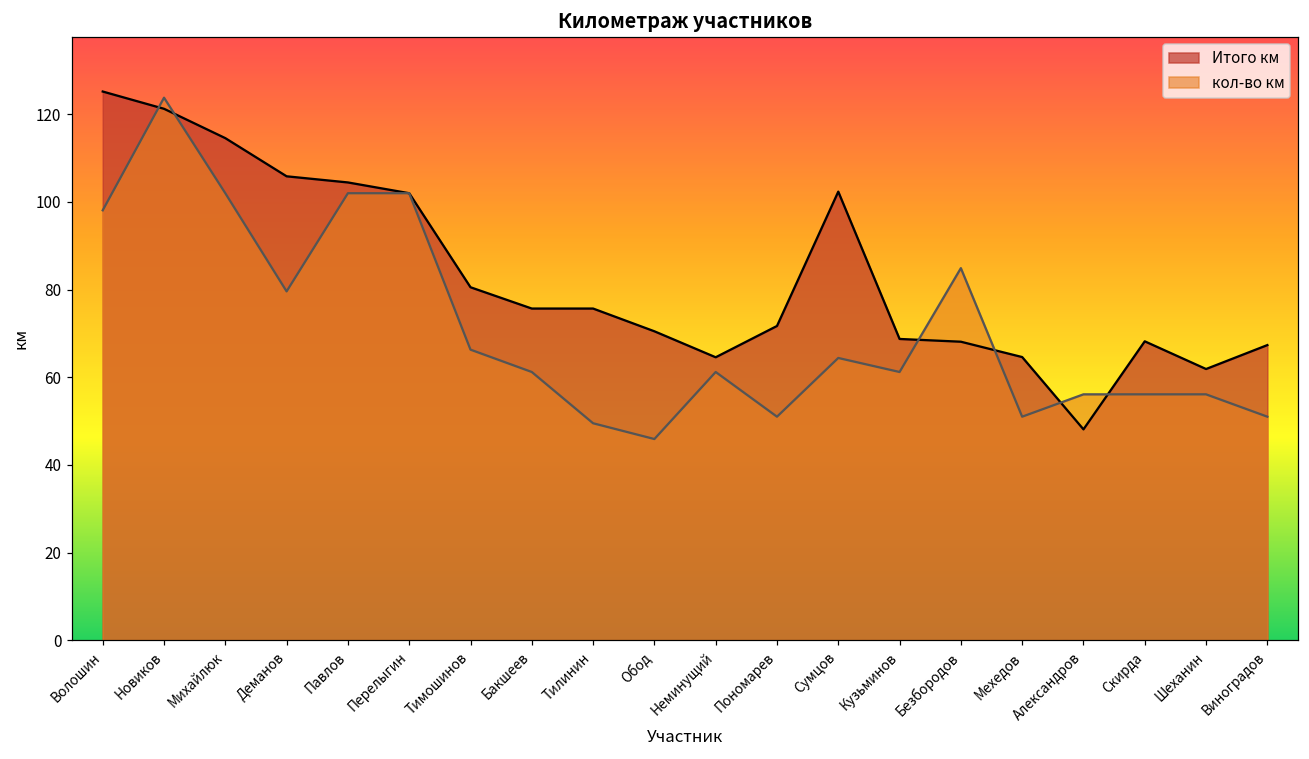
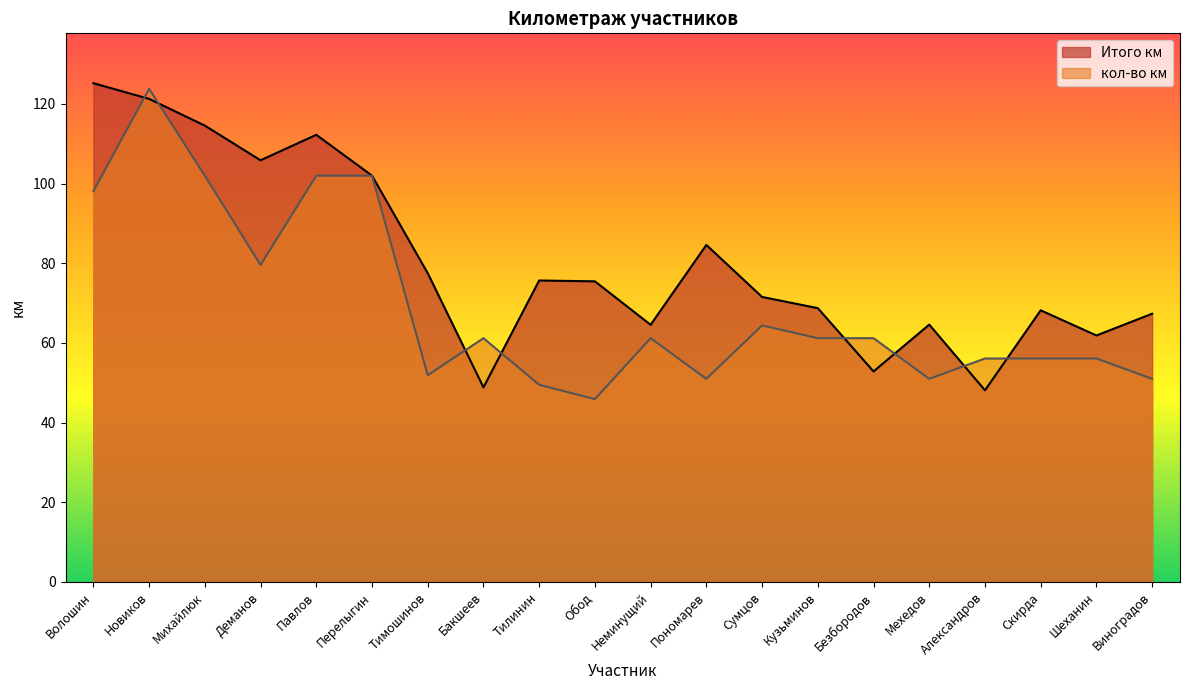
Итого км, Павлов: 104 -> 112
Итого км, Тимошинов: 81 -> 78
кол-во км, Тимошинов: 66 -> 52
Итого км, Бакшеев: 76 -> 49
Итого км, Обод: 70 -> 75
Итого км, Пономарев: 72 -> 85
Итого км, Сумцов: 102 -> 72
Итого км, Безбородов: 68 -> 53
кол-во км, Безбородов: 85 -> 61
